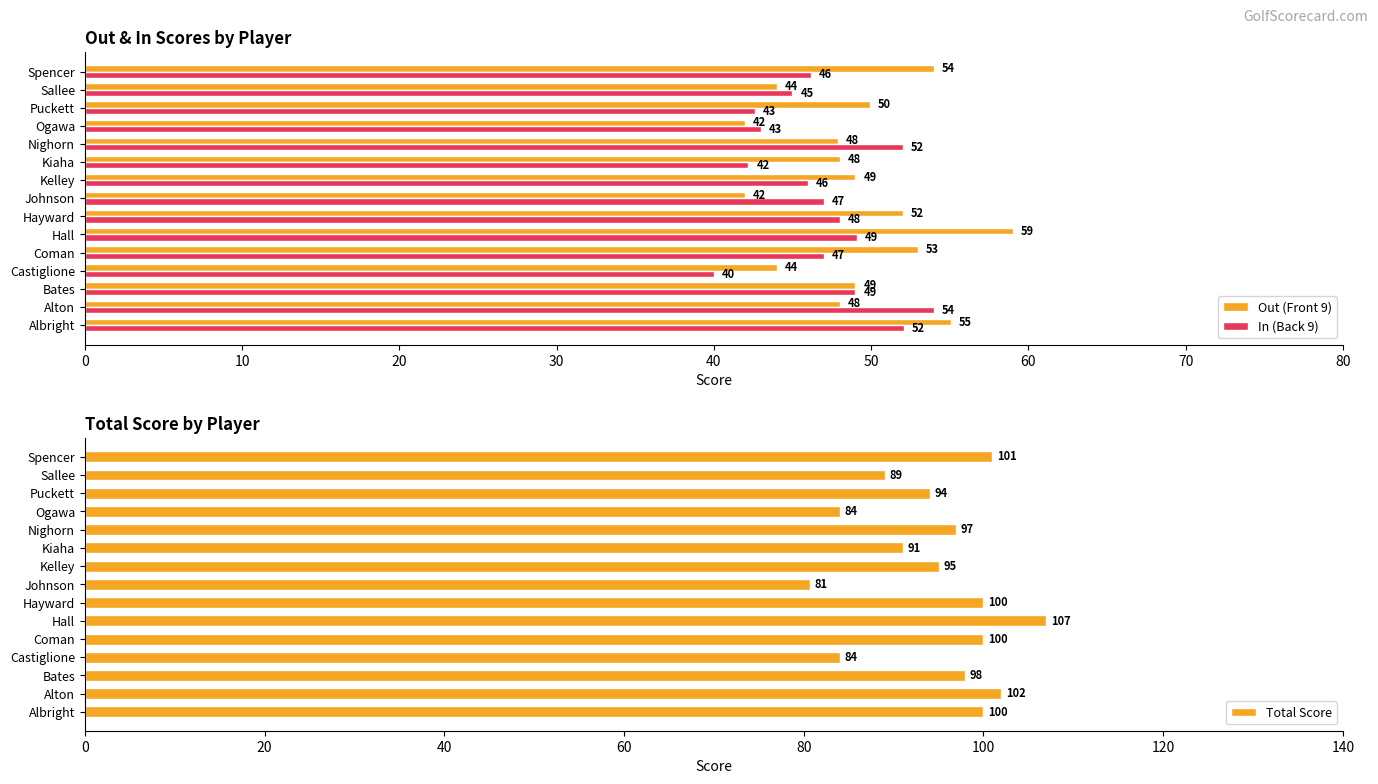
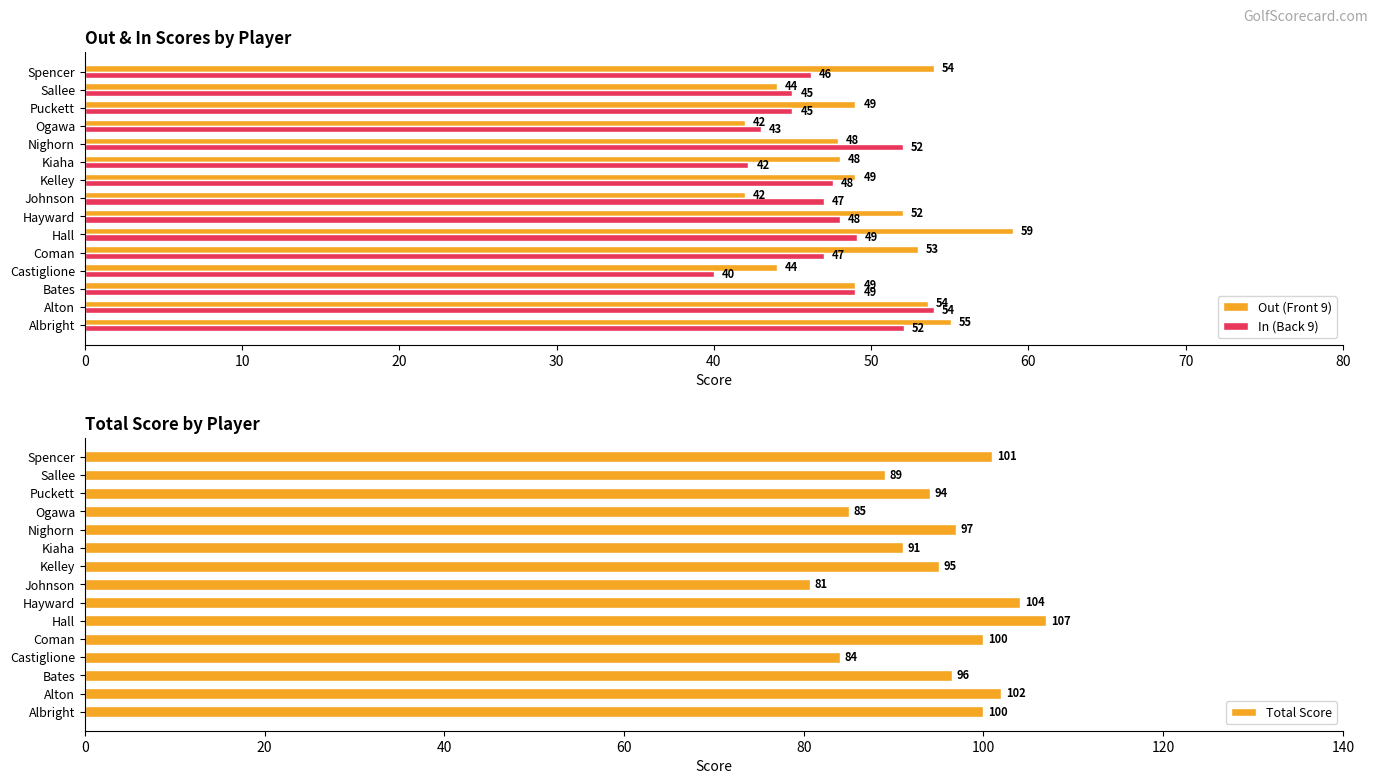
Out & In Scores by Player, Out (Front 9), Puckett: 50 -> 49
Out & In Scores by Player, In (Back 9), Puckett: 43 -> 45
Out & In Scores by Player, In (Back 9), Kelley: 46 -> 48
Out & In Scores by Player, Out (Front 9), Alton: 48 -> 54
Total Score by Player, Ogawa: 84 -> 85
Total Score by Player, Hayward: 100 -> 104
Total Score by Player, Bates: 98 -> 96
